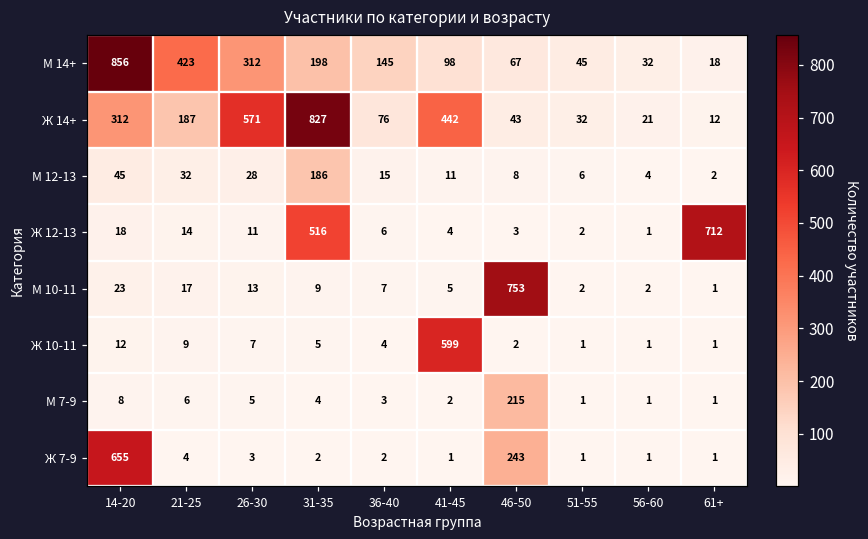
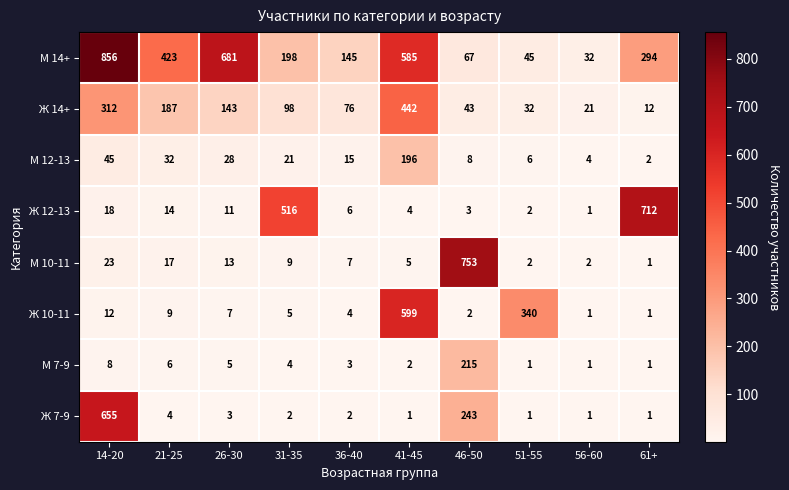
М 14+, 26-30: 312 -> 681
М 14+, 41-45: 98 -> 585
М 14+, 61+: 18 -> 294
Ж 14+, 26-30: 571 -> 143
Ж 14+, 31-35: 827 -> 98
М 12-13, 31-35: 186 -> 21
М 12-13, 41-45: 11 -> 196
Ж 10-11, 51-55: 1 -> 340
